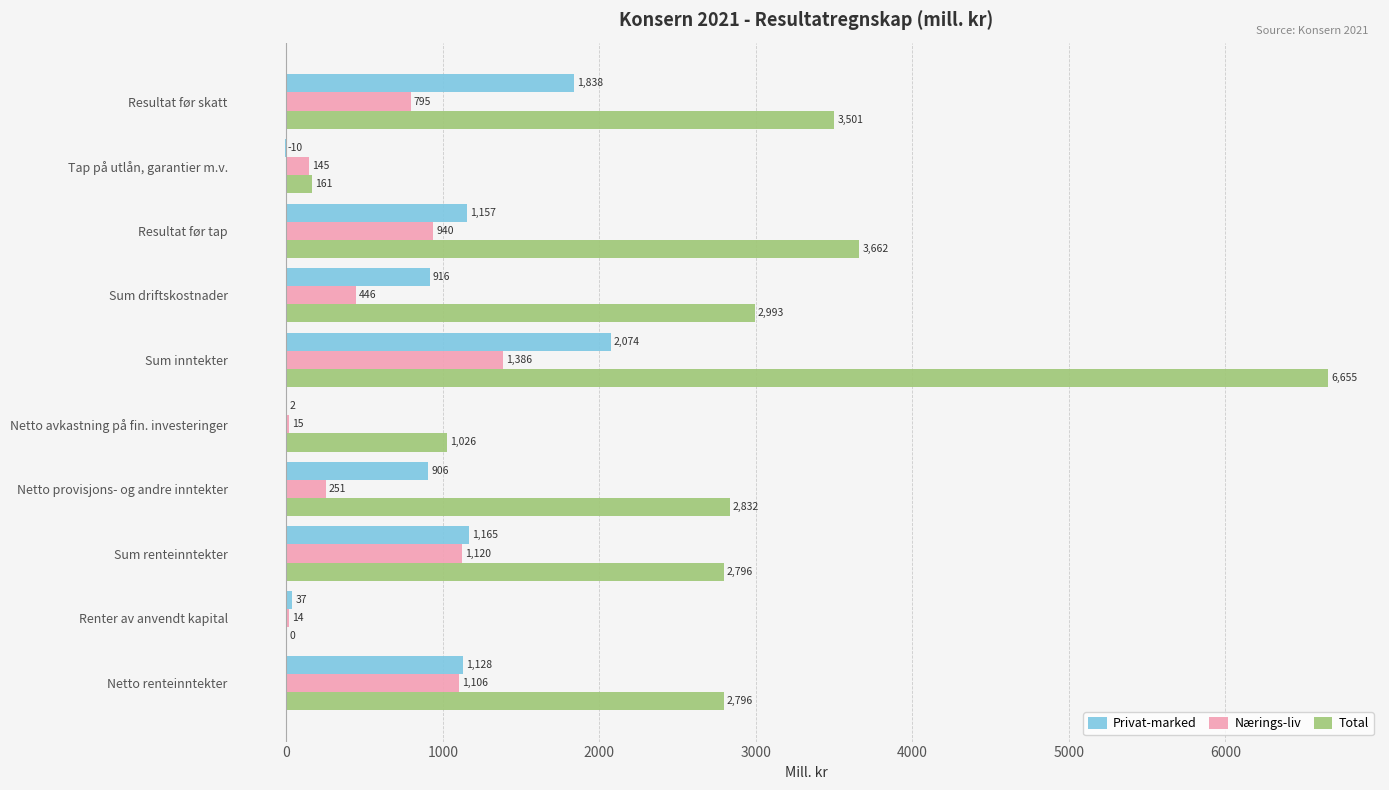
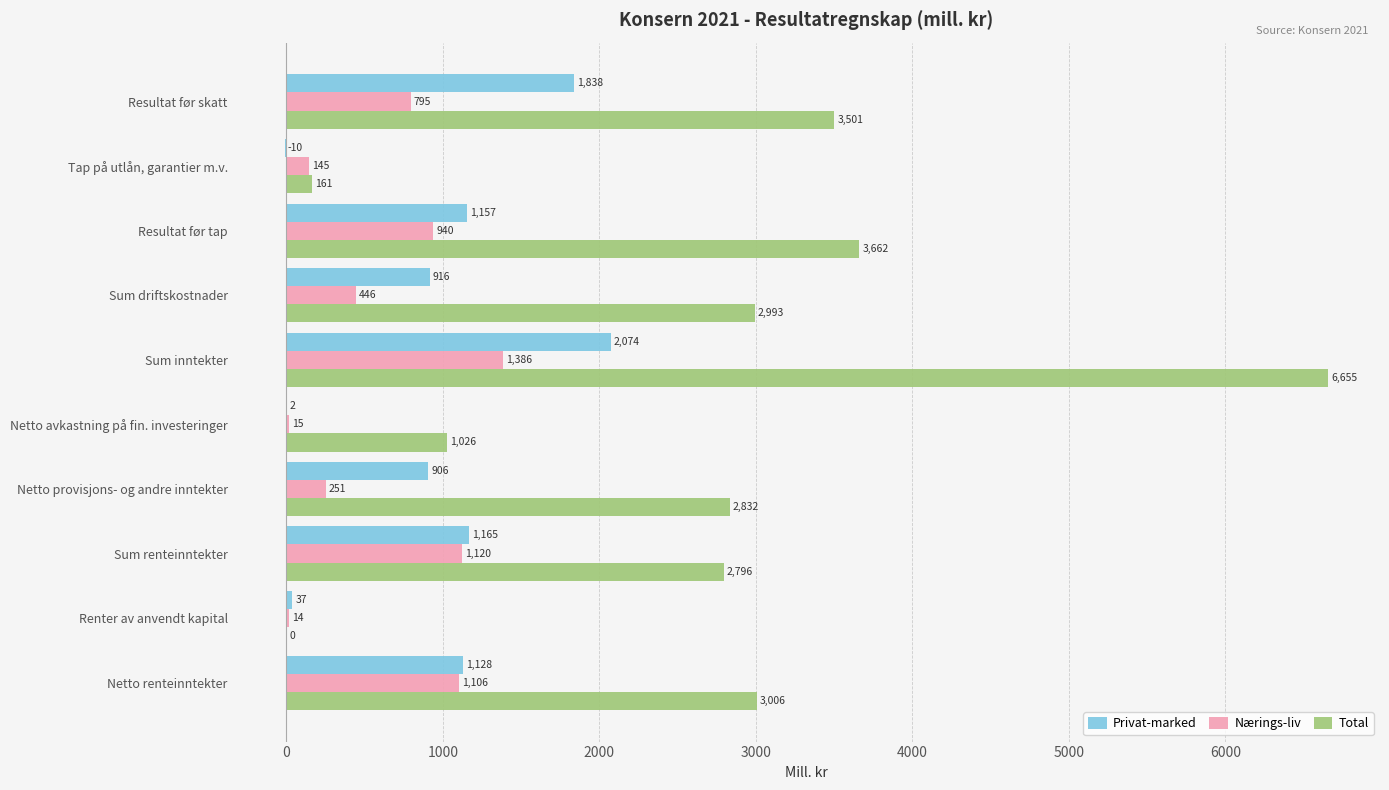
Total, Netto renteinntekter: 2,796 -> 3,006
